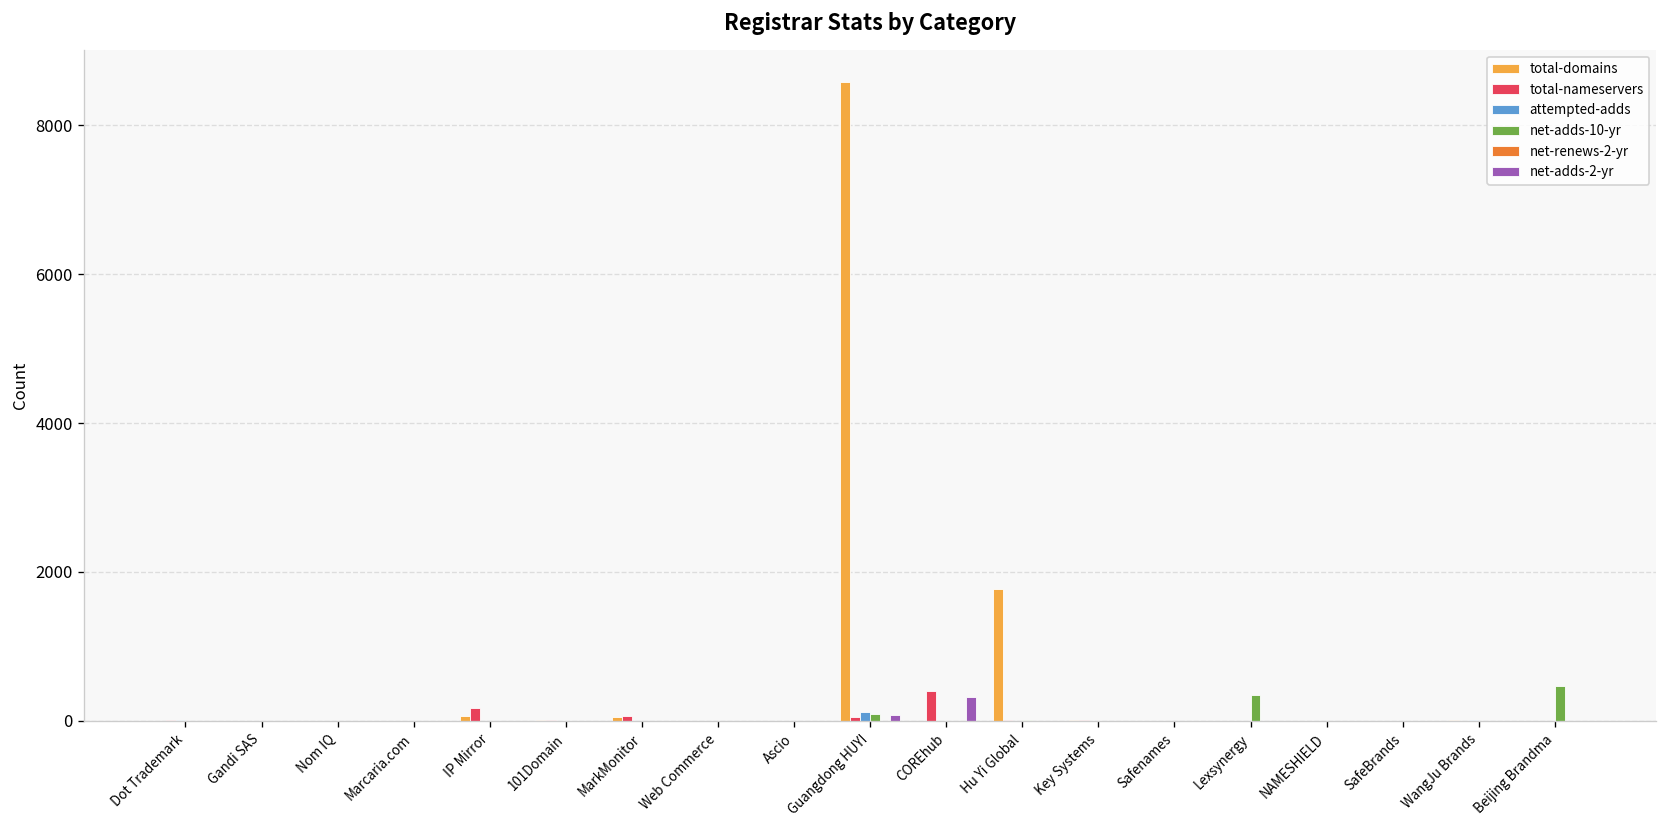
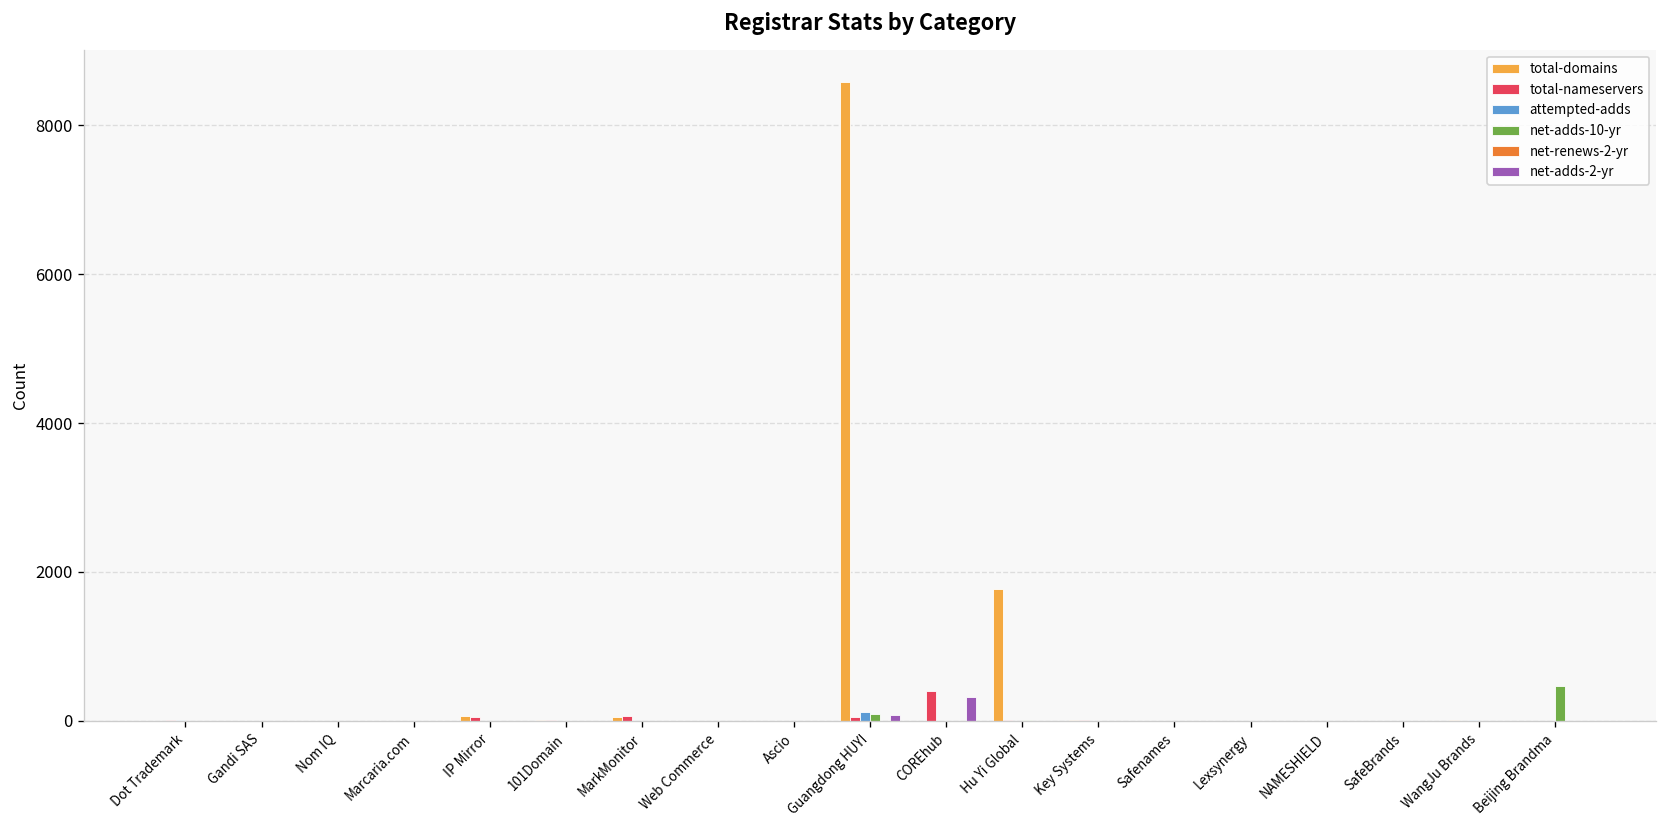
total-nameservers, IP Mirror: 200 -> 0
net-adds-10-yr, Lexsynergy: 300 -> 0
